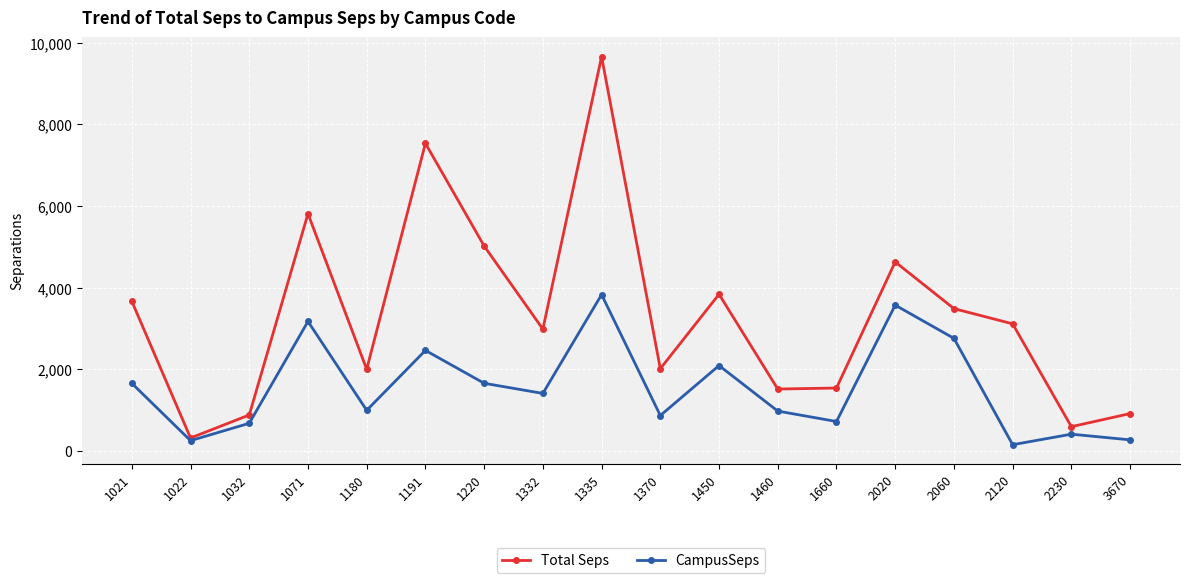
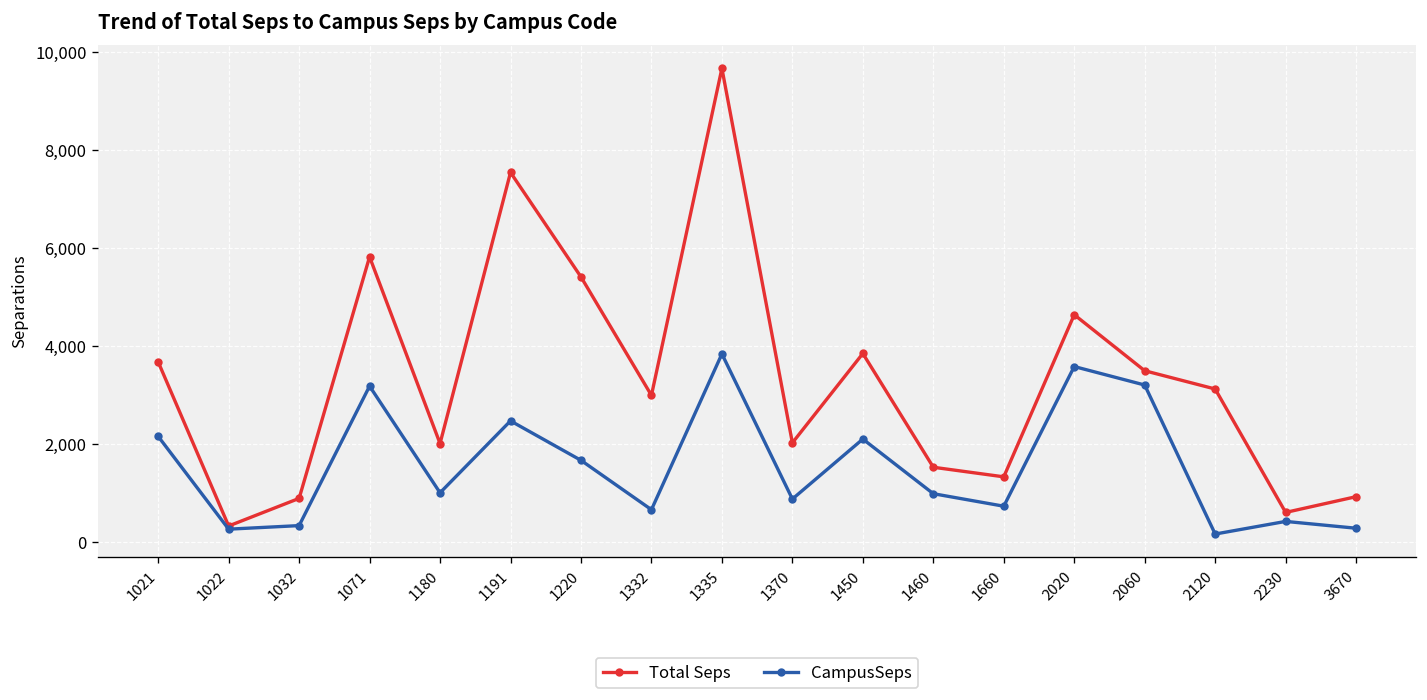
CampusSeps, 1021: 1,700 -> 2,100
CampusSeps, 1032: 700 -> 300
Total Seps, 1220: 5,000 -> 5,400
CampusSeps, 1332: 1,400 -> 700
Total Seps, 1660: 1,500 -> 1,300
CampusSeps, 2060: 2,800 -> 3,200
